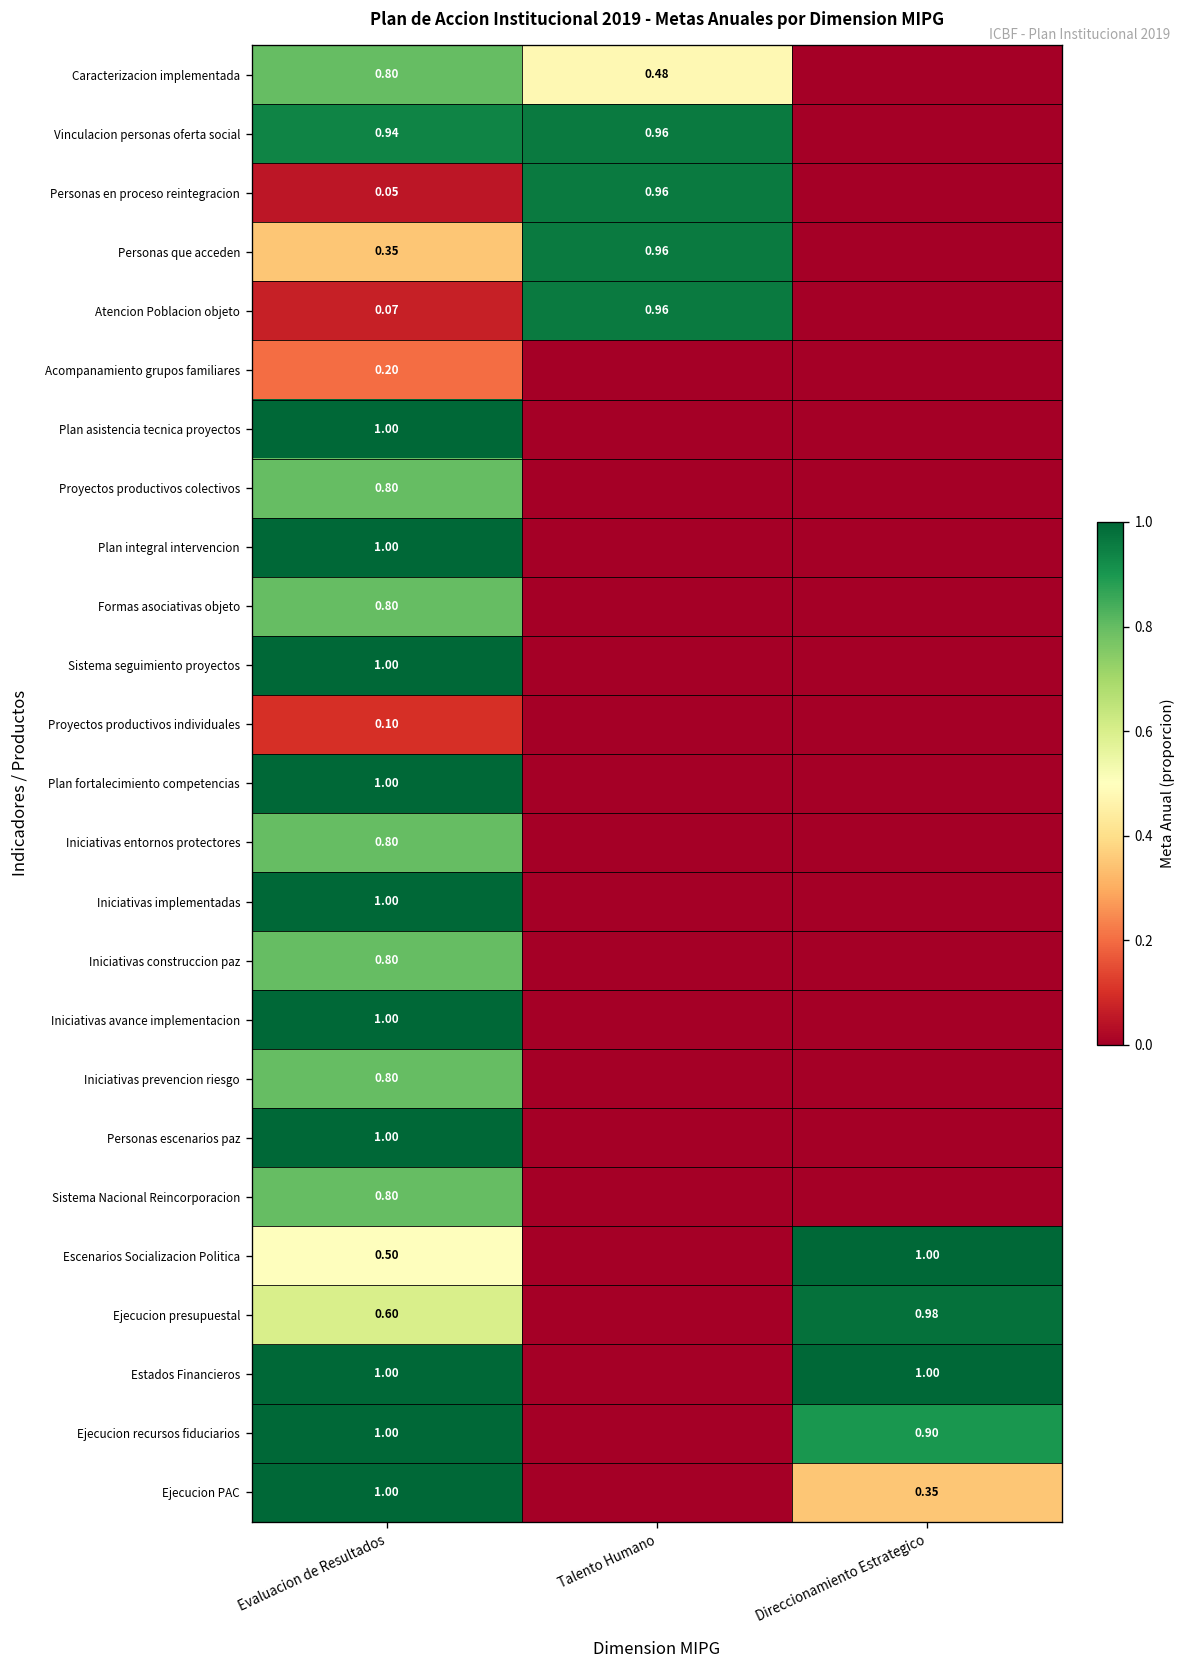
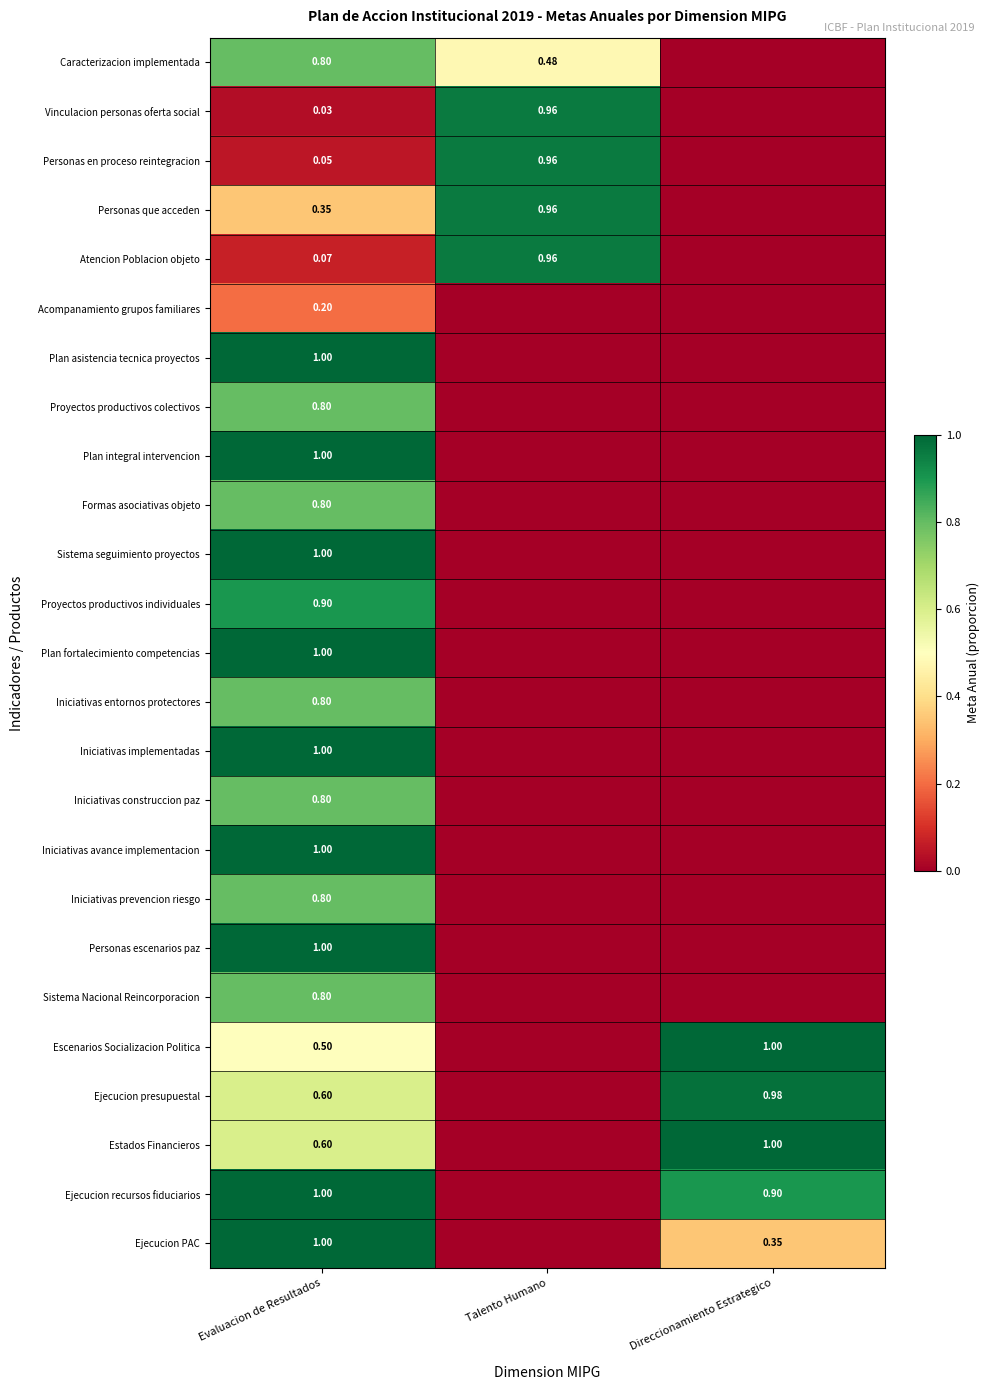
Vinculacion personas oferta social, Evaluacion de Resultados: 0.94 -> 0.03
Proyectos productivos individuales, Evaluacion de Resultados: 0.10 -> 0.90
Estados Financieros, Evaluacion de Resultados: 1.00 -> 0.60
